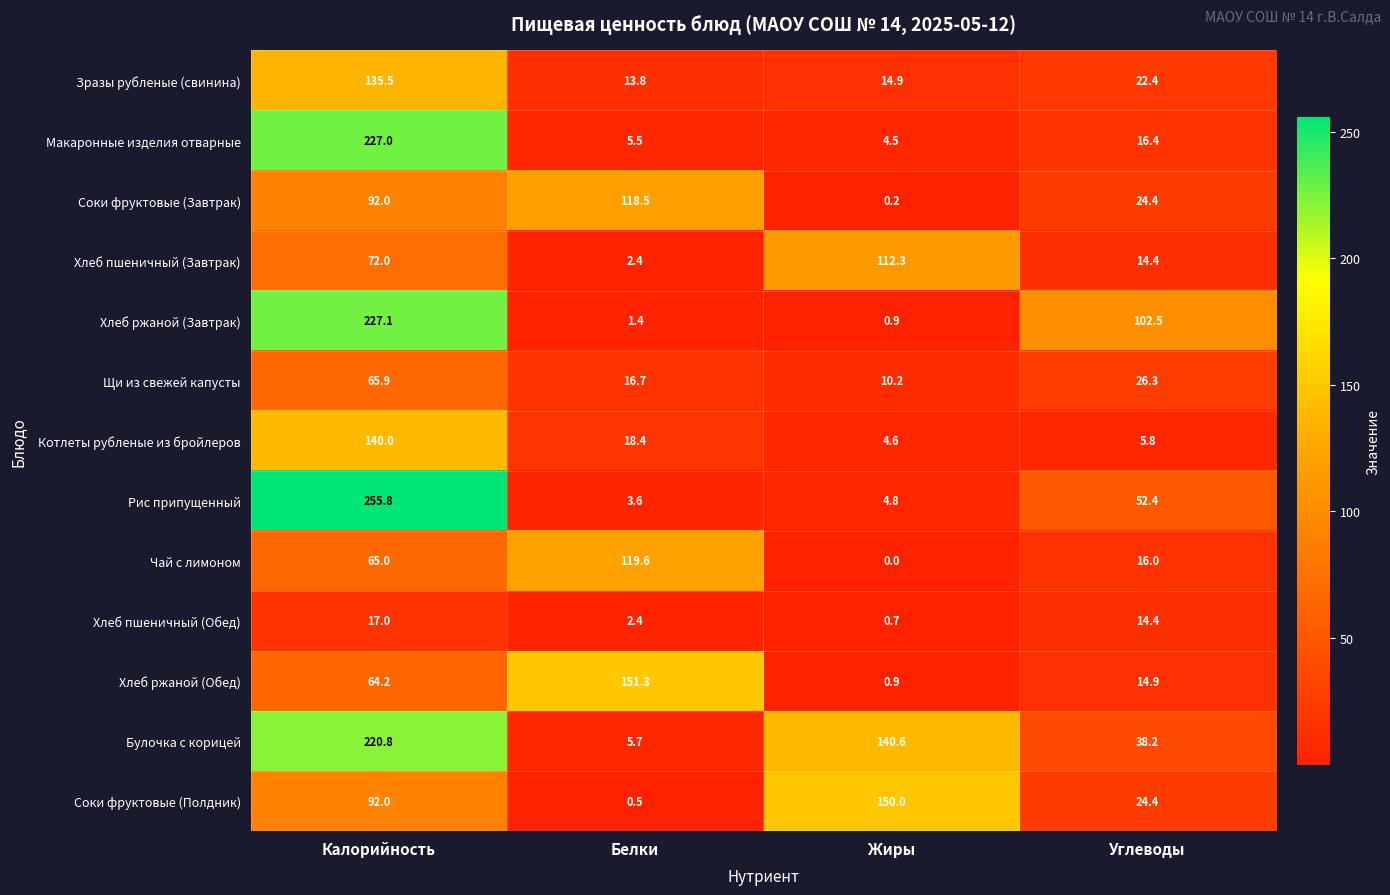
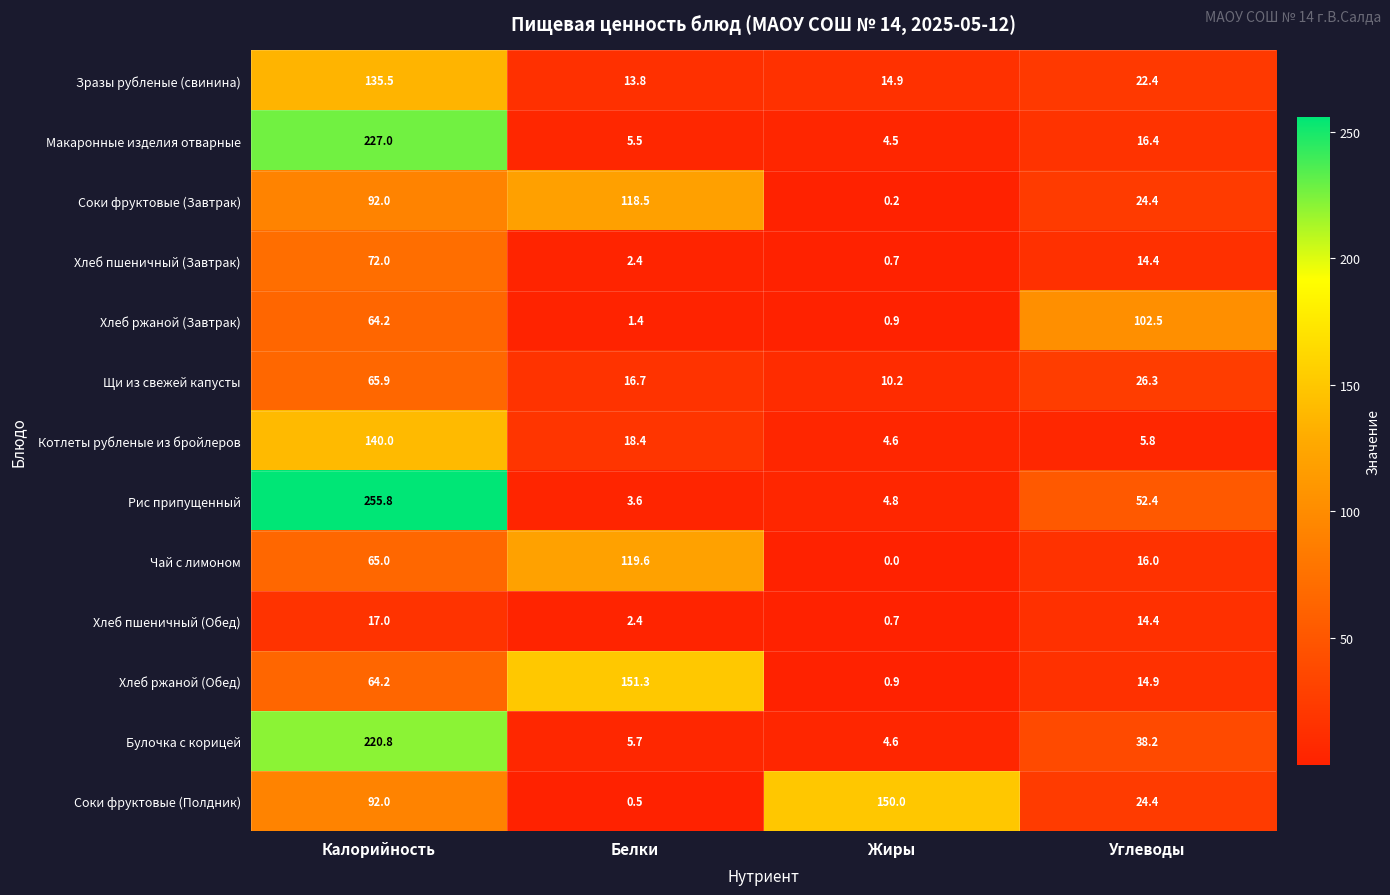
Хлеб пшеничный (Завтрак), Жиры: 112.3 -> 0.7
Хлеб ржаной (Завтрак), Калорийность: 227.1 -> 64.2
Булочка с корицей, Жиры: 140.6 -> 4.6
